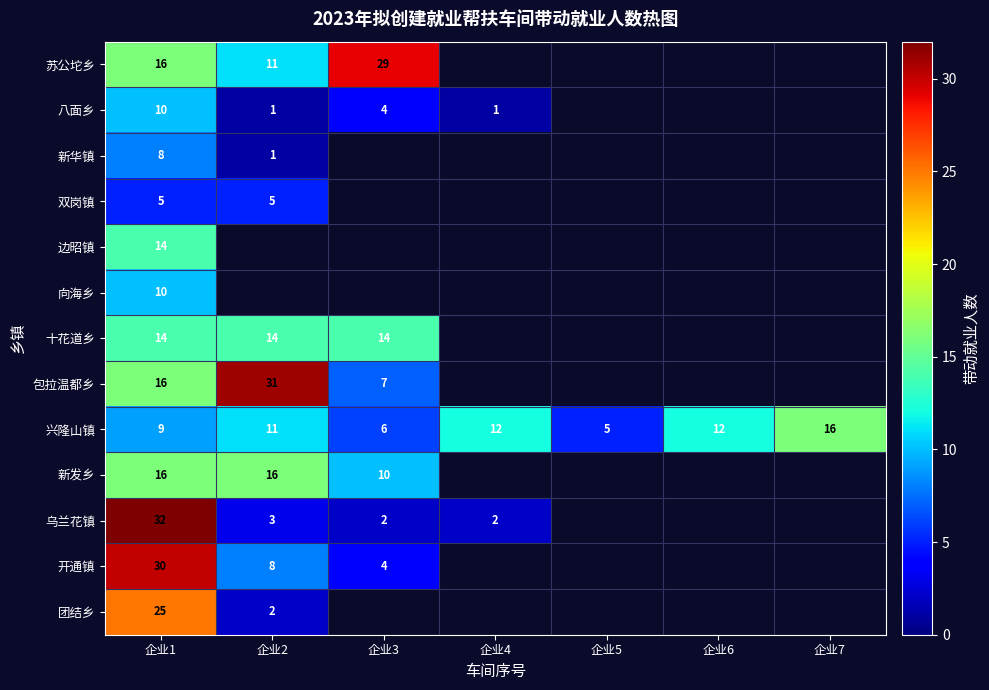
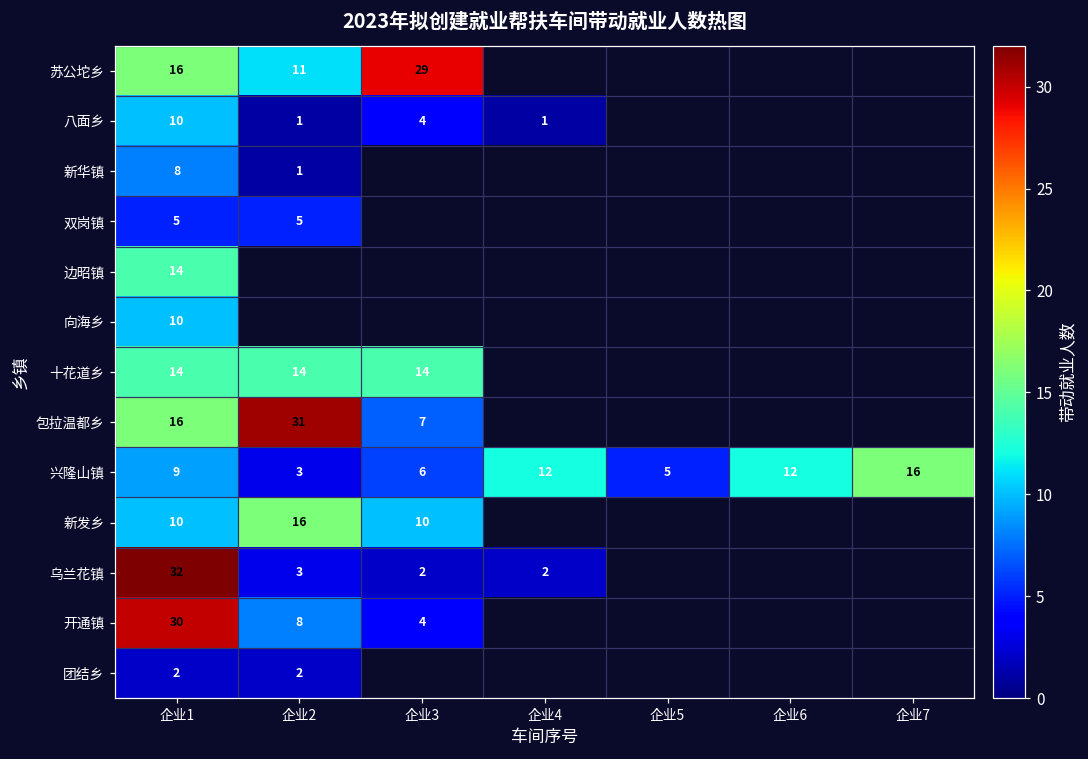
兴隆山镇, 企业2: 11 -> 3
新发乡, 企业1: 16 -> 10
团结乡, 企业1: 25 -> 2
